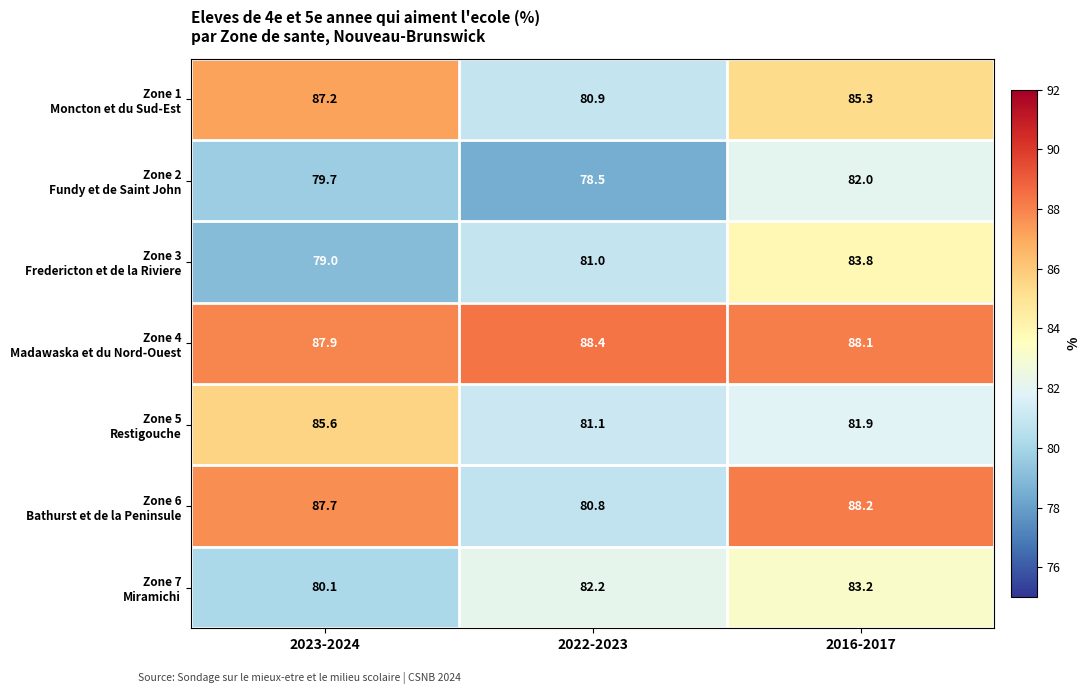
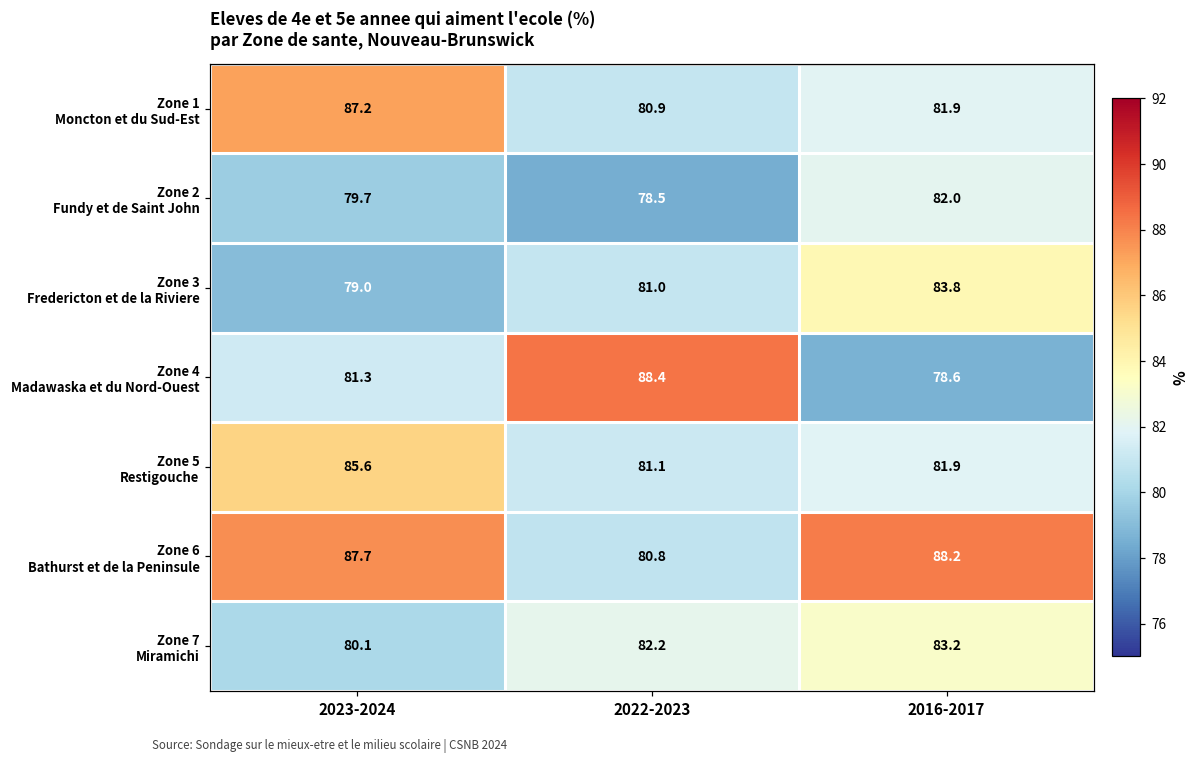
Zone 1 Moncton et du Sud-Est, 2016-2017: 85.3 -> 81.9
Zone 4 Madawaska et du Nord-Ouest, 2023-2024: 87.9 -> 81.3
Zone 4 Madawaska et du Nord-Ouest, 2016-2017: 88.1 -> 78.6
